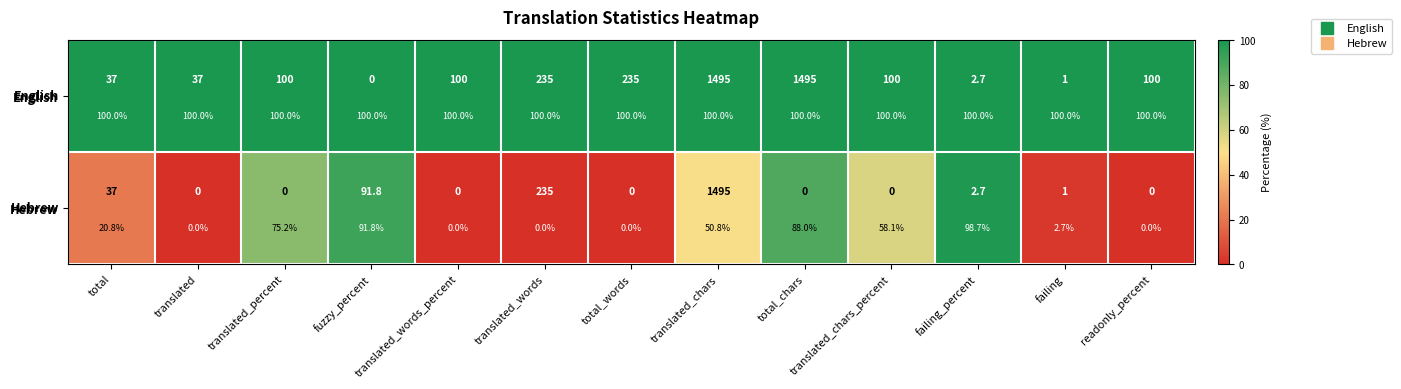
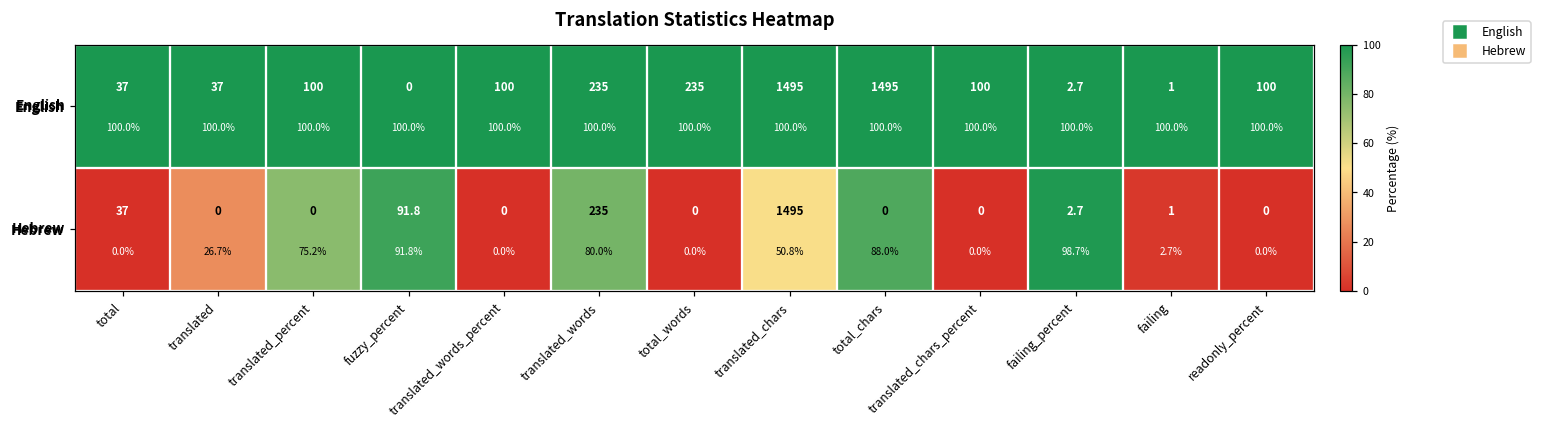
Hebrew, total: 20.8% -> 0.0%
Hebrew, translated: 0.0% -> 26.7%
Hebrew, translated_words: 0.0% -> 80.0%
Hebrew, translated_chars_percent: 58.1% -> 0.0%
